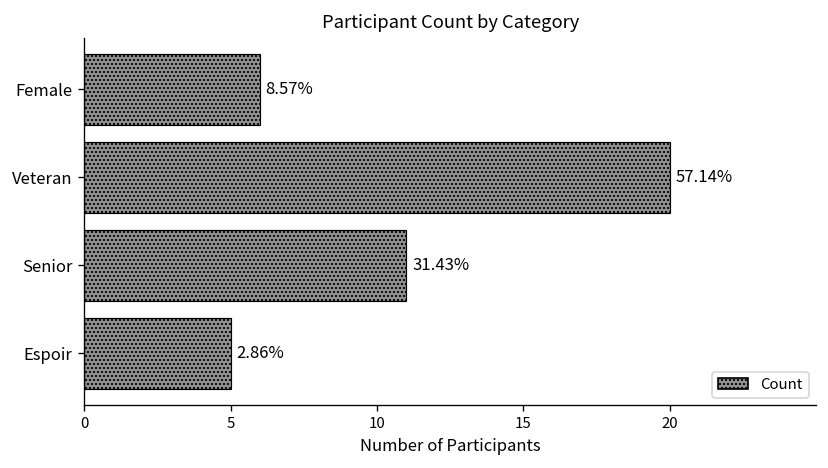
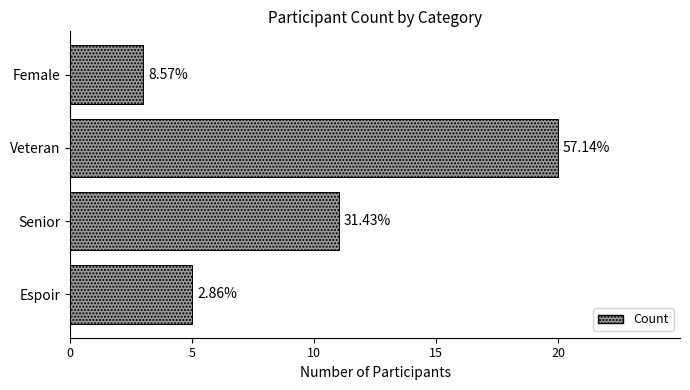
Female: 6 -> 3
